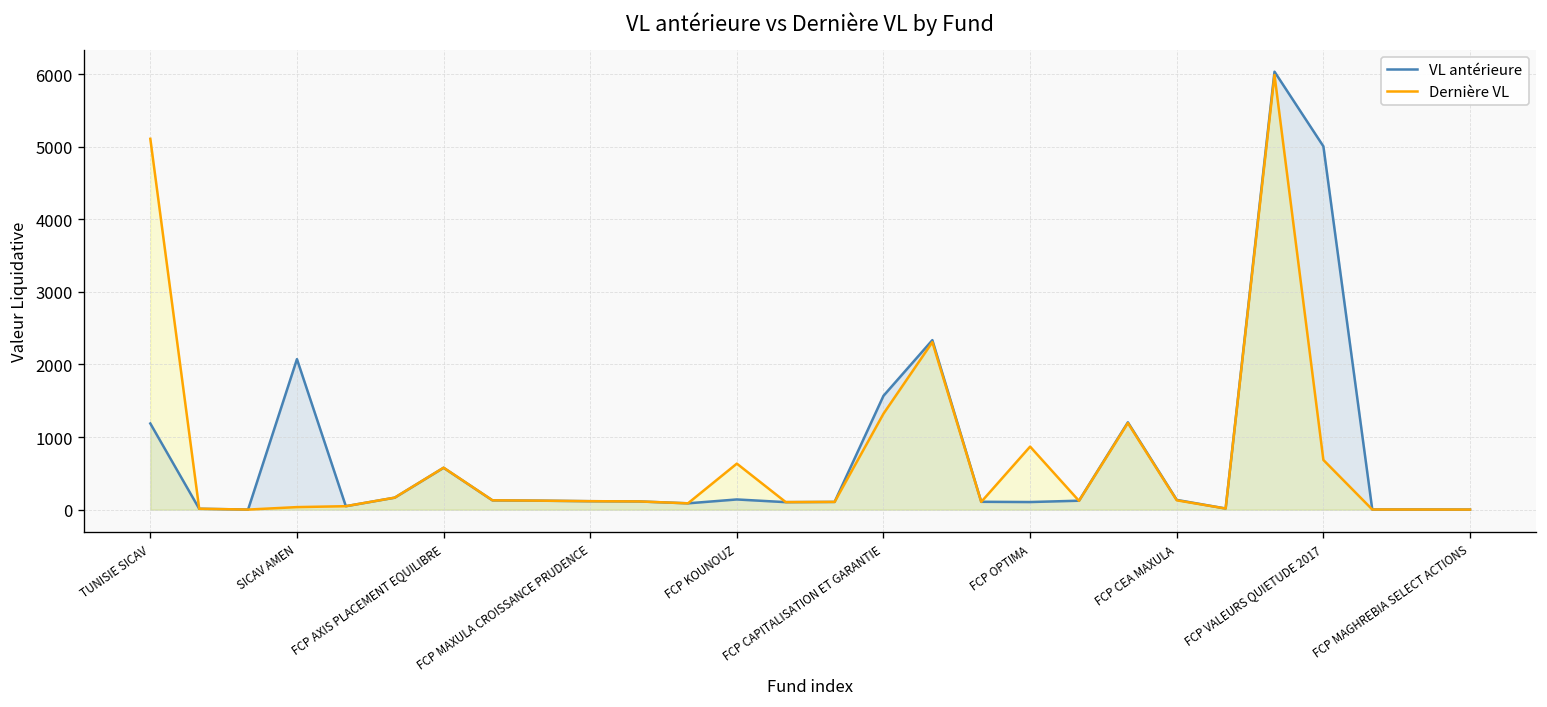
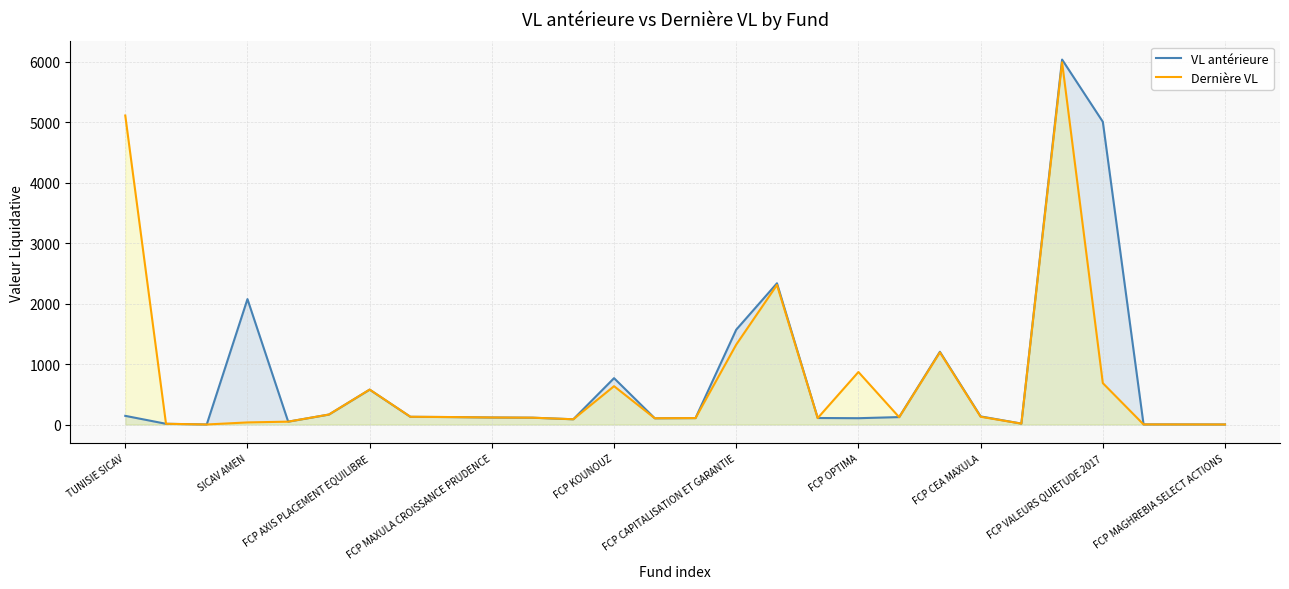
VL antérieure, TUNISIE SICAV: 1200 -> 100
VL antérieure, FCP KOUNOUZ: 100 -> 800
